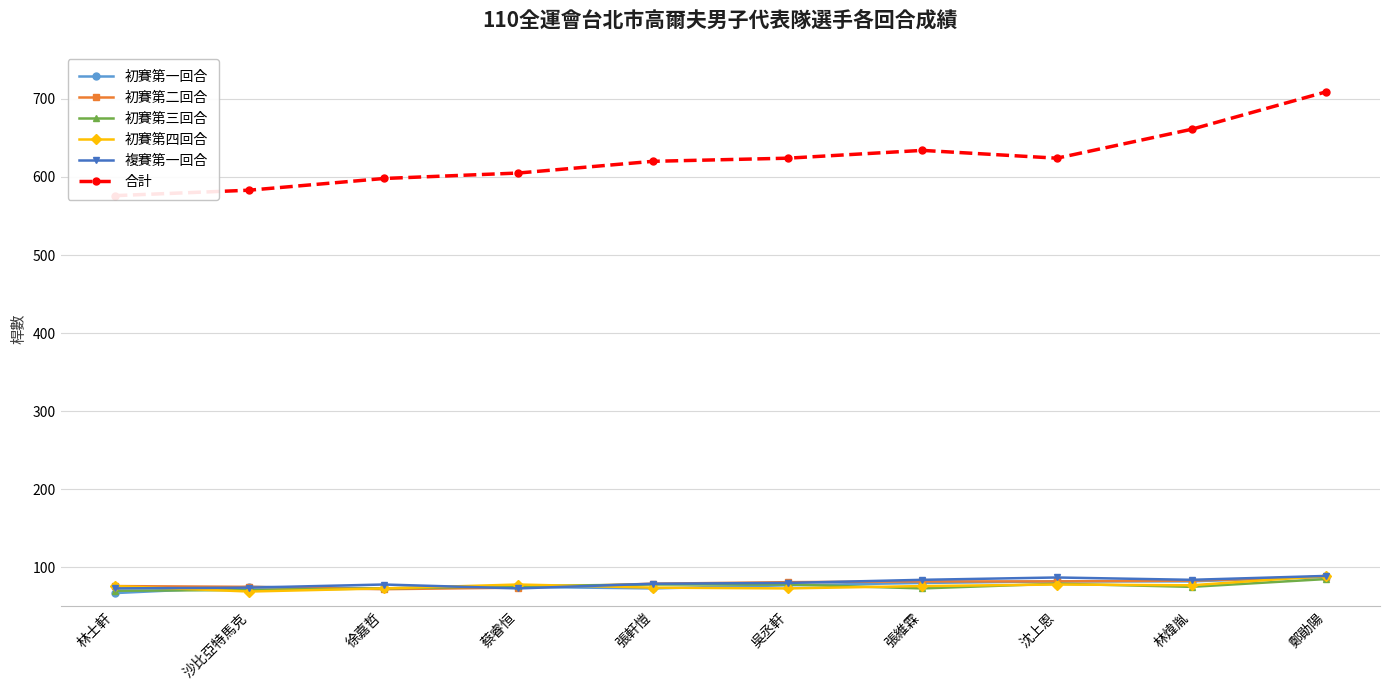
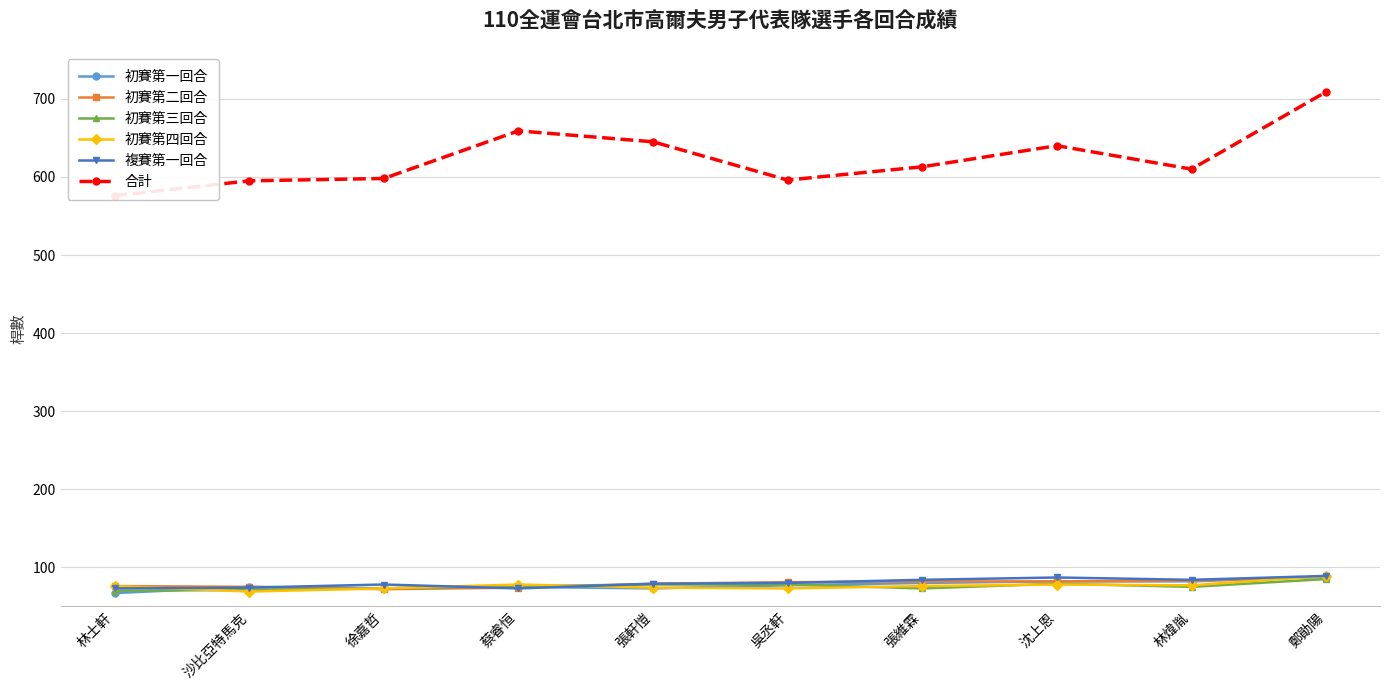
合計, 沙比亞特馬克: 580 -> 600
合計, 蔡睿恒: 610 -> 660
合計, 張軒愷: 620 -> 650
合計, 吳丞軒: 620 -> 600
合計, 張維霖: 630 -> 610
合計, 沈上恩: 620 -> 640
合計, 林煒胤: 660 -> 610
